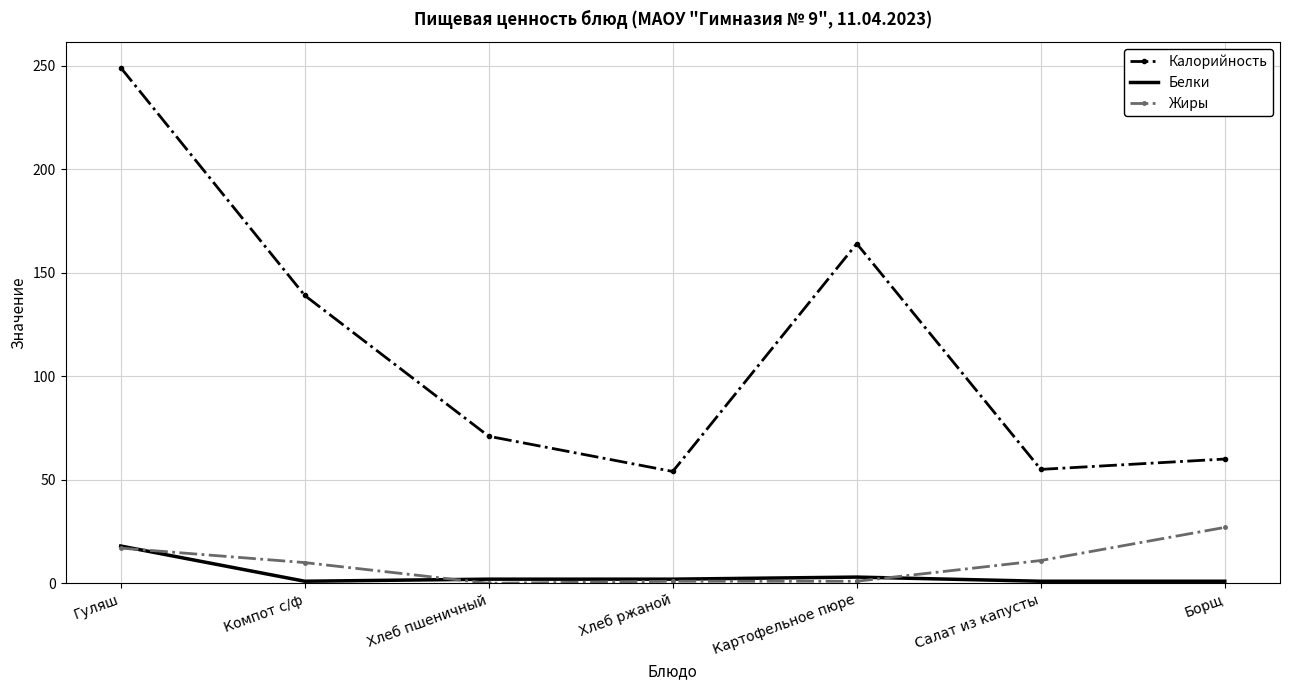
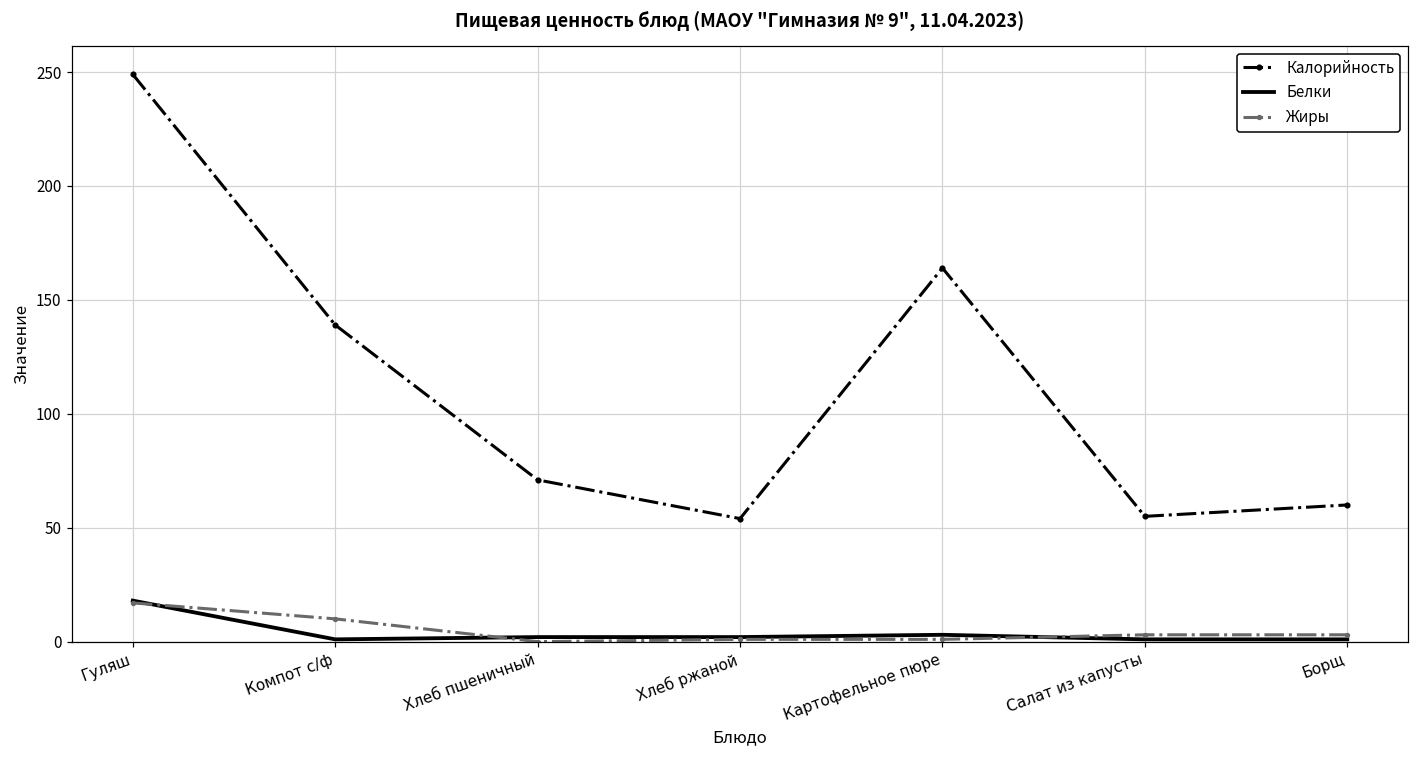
Жиры, Салат из капусты: 11 -> 3
Жиры, Борщ: 27 -> 3
